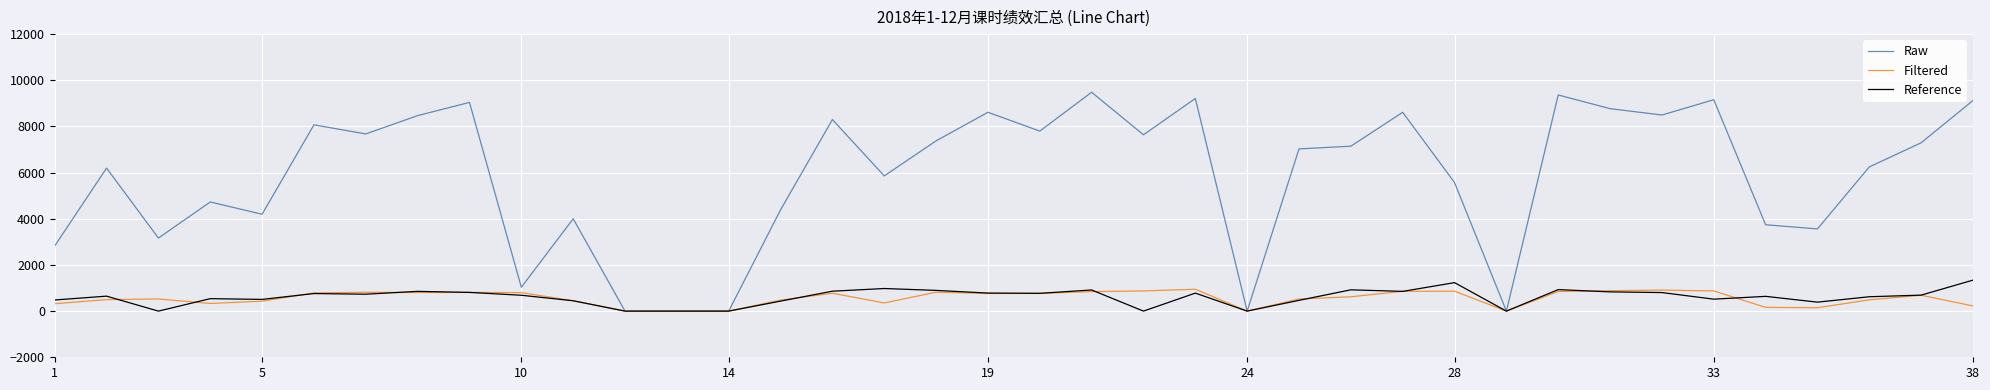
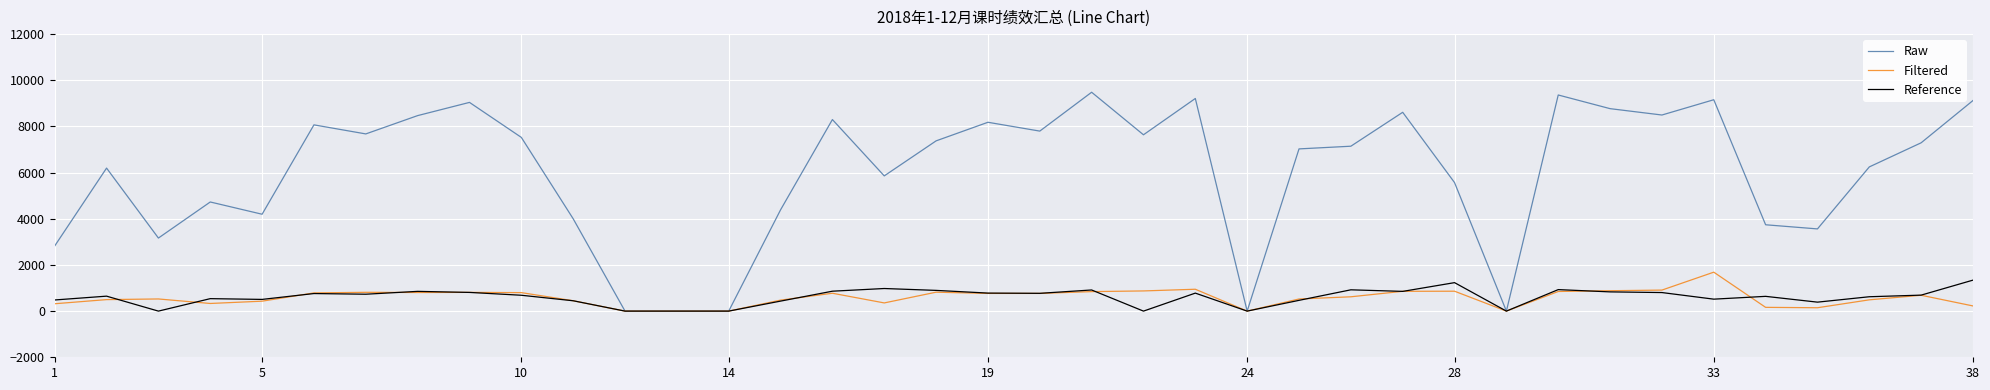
Raw, 10: 1000 -> 7500
Raw, 19: 8600 -> 8200
Filtered, 33: 900 -> 1700
